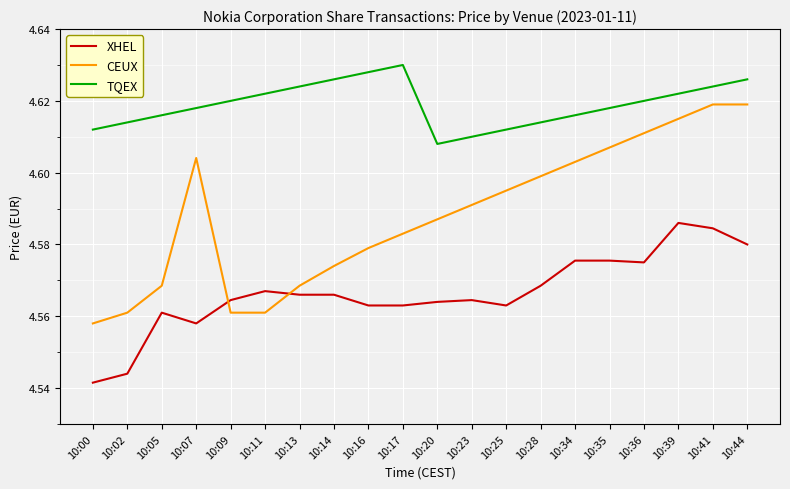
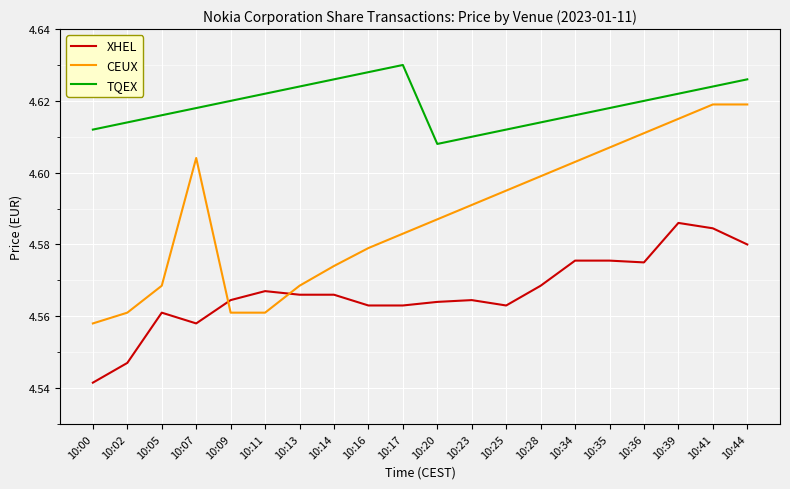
XHEL, 10:02: 4.544 -> 4.547
